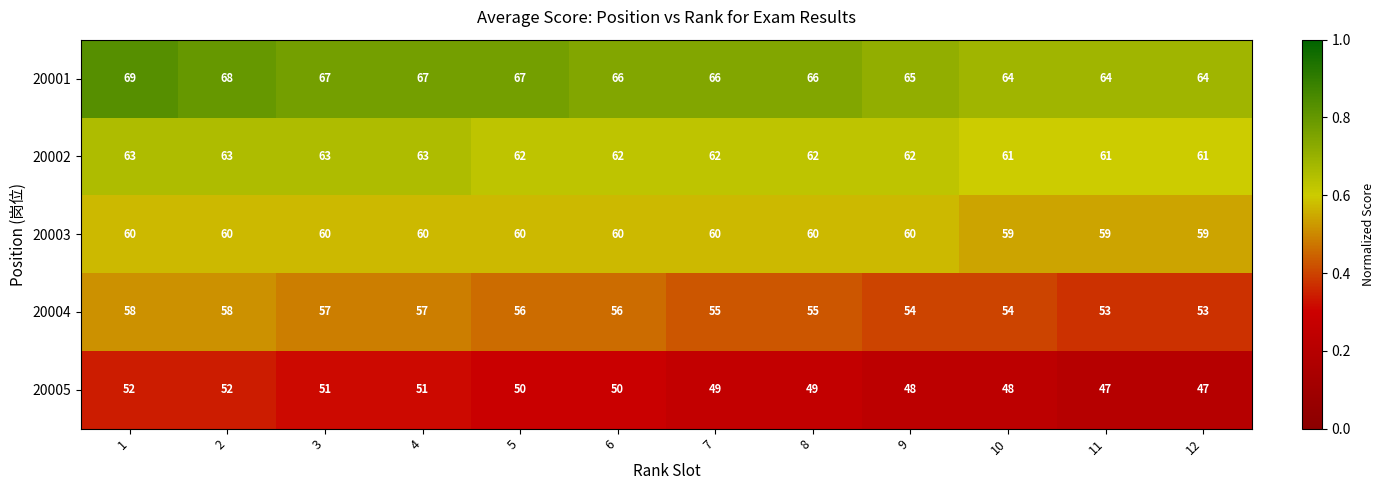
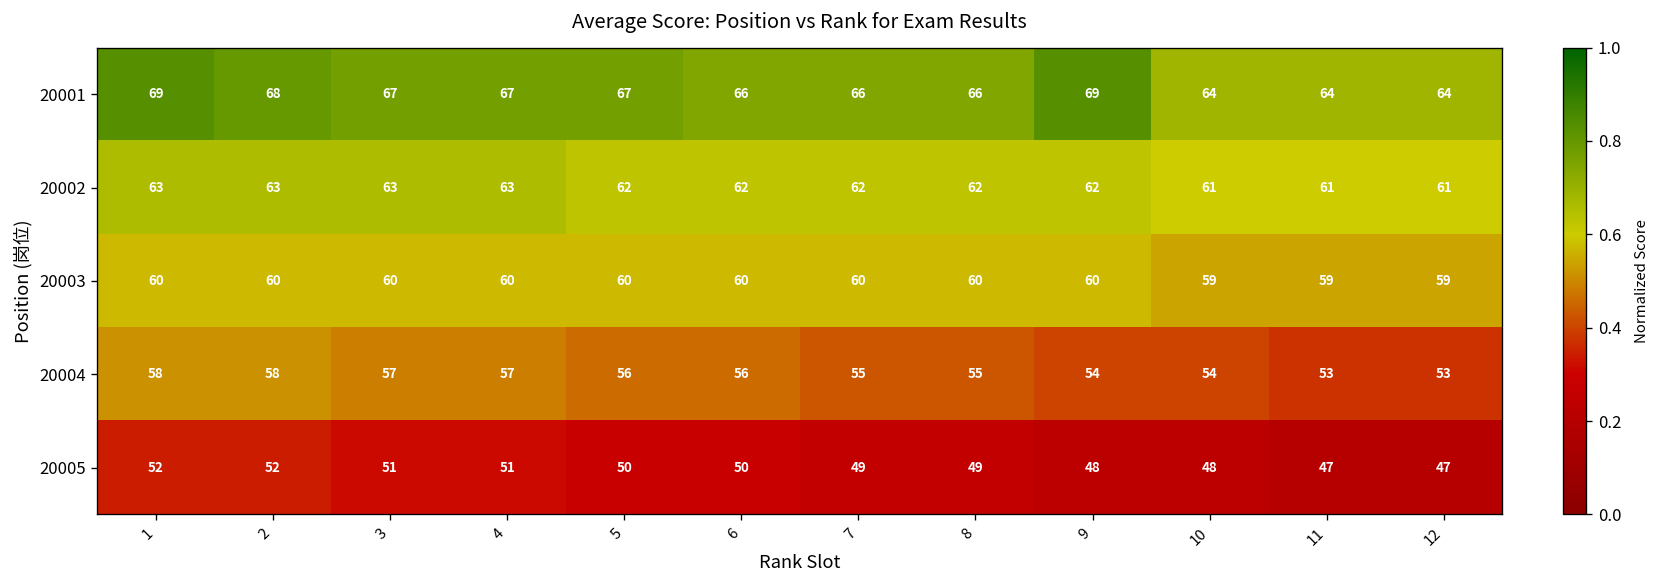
20001, 9: 65 -> 69
